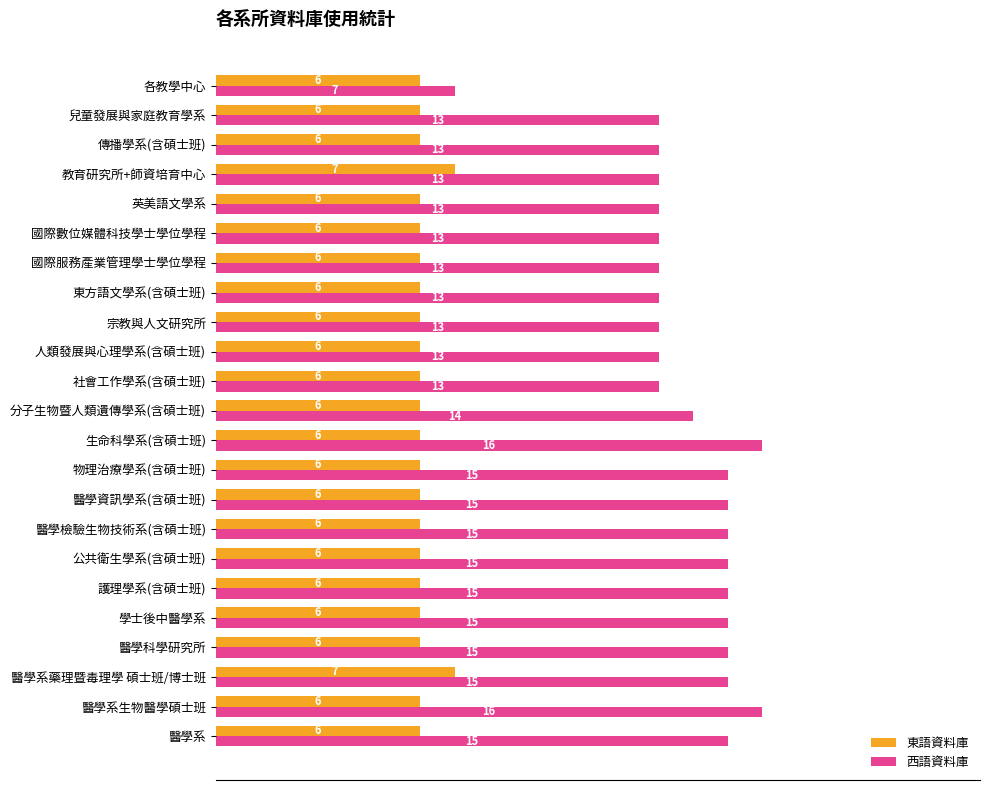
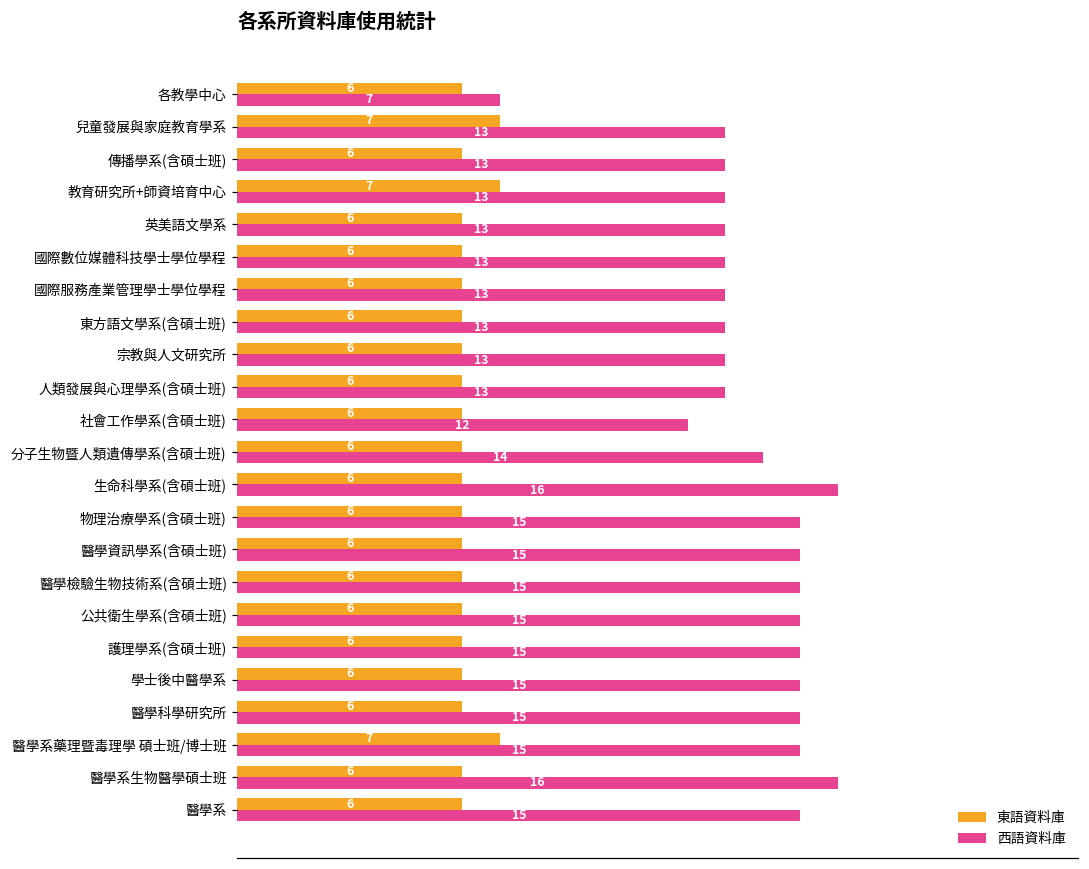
東語資料庫, 兒童發展與家庭教育學系: 6 -> 7
西語資料庫, 社會工作學系(含碩士班): 13 -> 12
